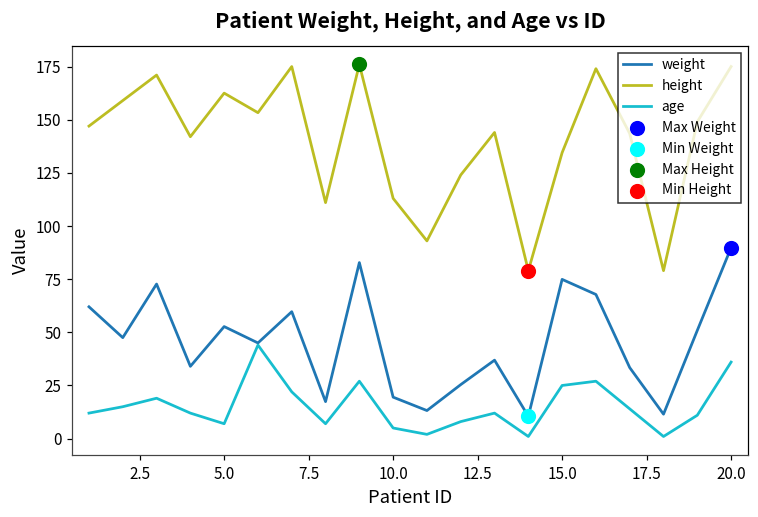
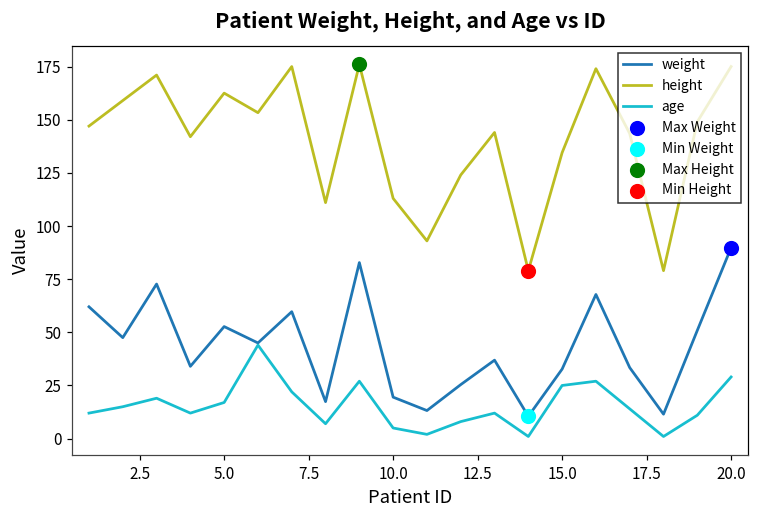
age, 5.0: 7 -> 17
weight, 15.0: 75 -> 33
age, 20.0: 36 -> 29
